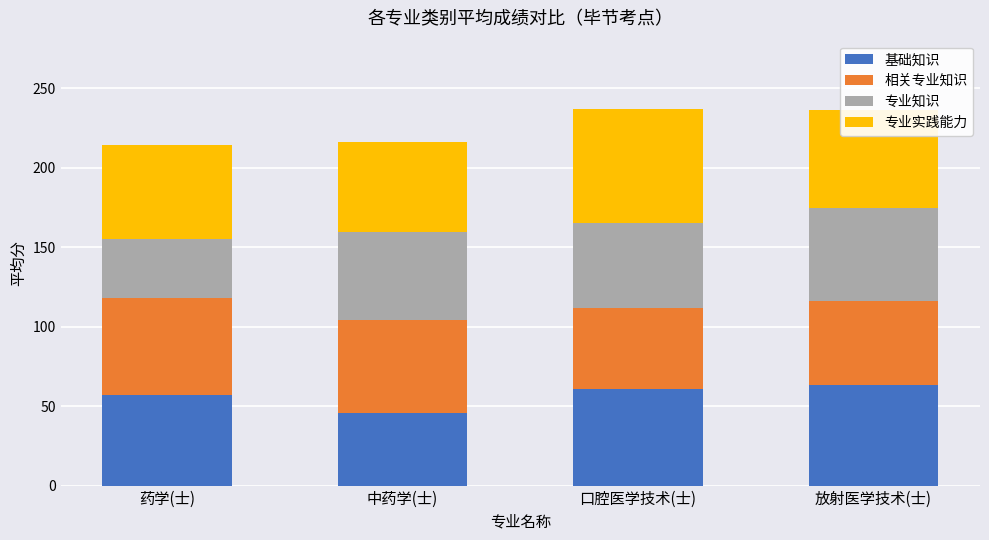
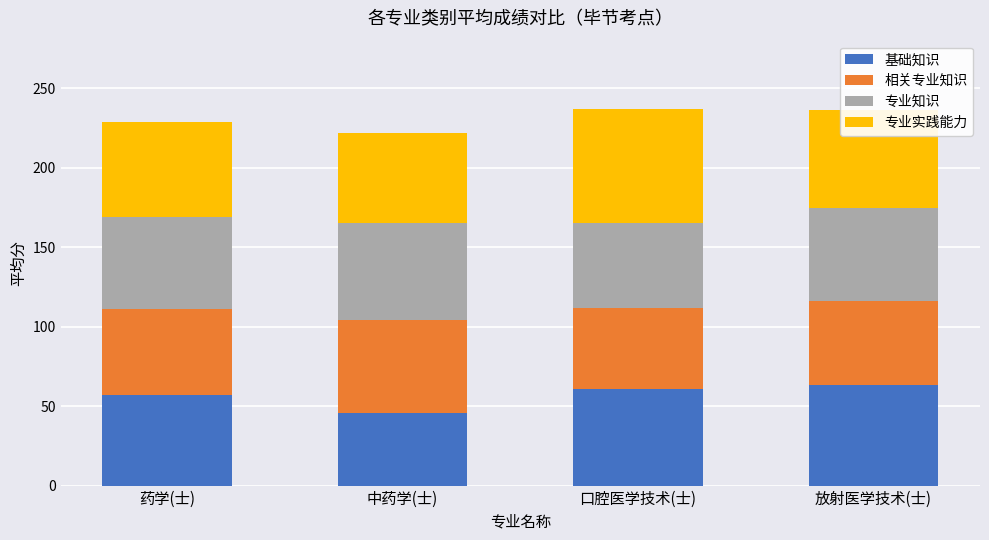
相关专业知识, 药学(士): 61 -> 54
专业知识, 药学(士): 37 -> 58
专业知识, 中药学(士): 55 -> 61
